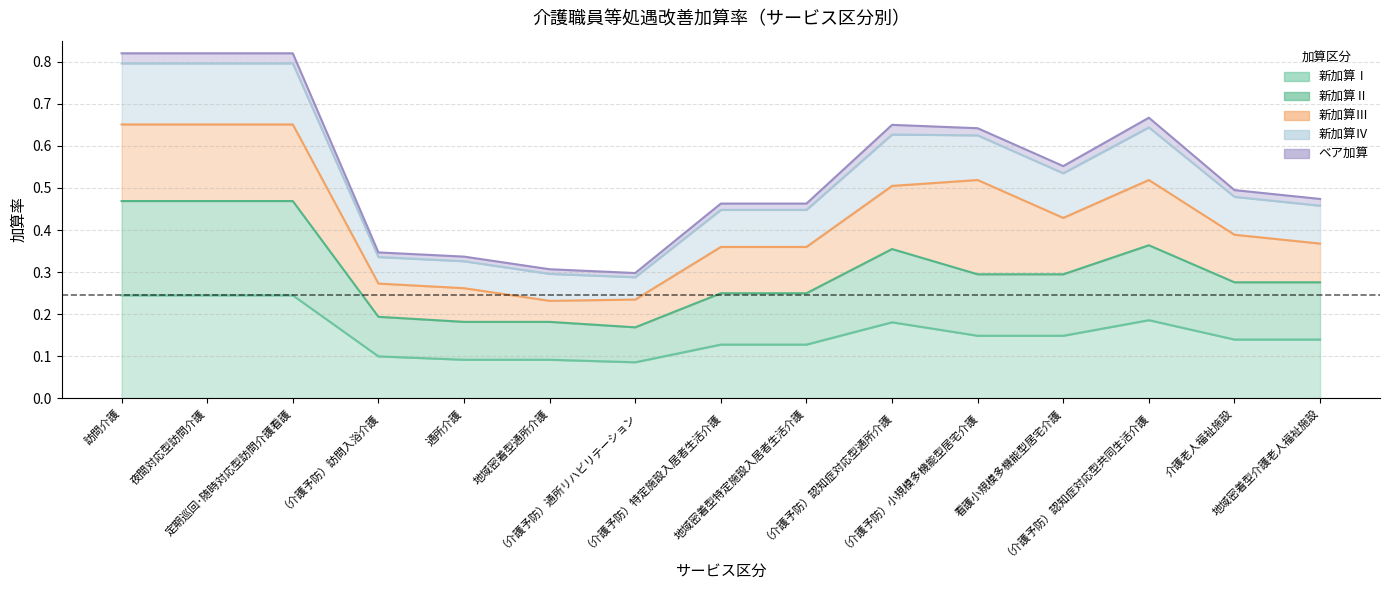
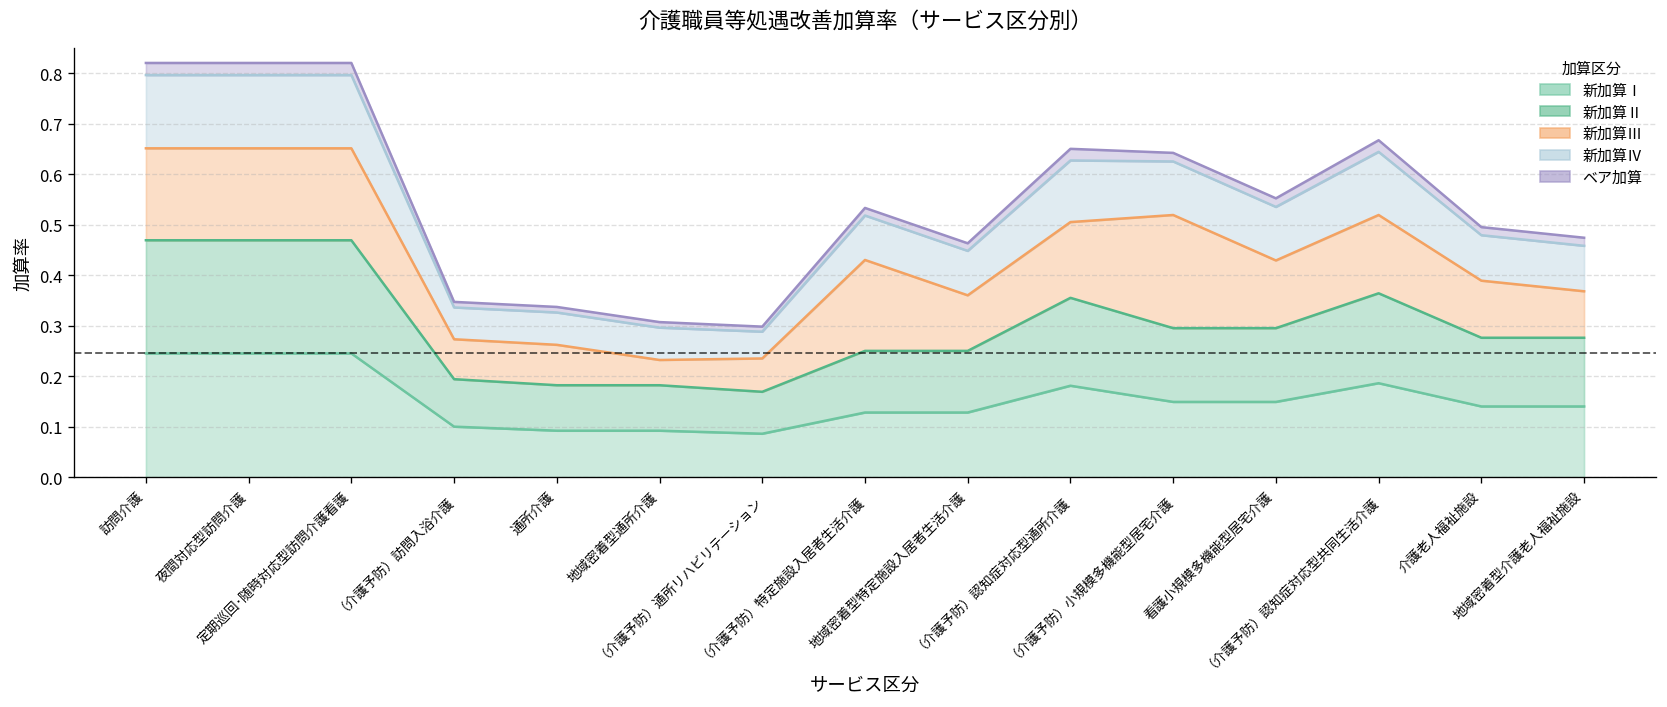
新加算Ⅲ, （介護予防）特定施設入居者生活介護: 0.11 -> 0.18
